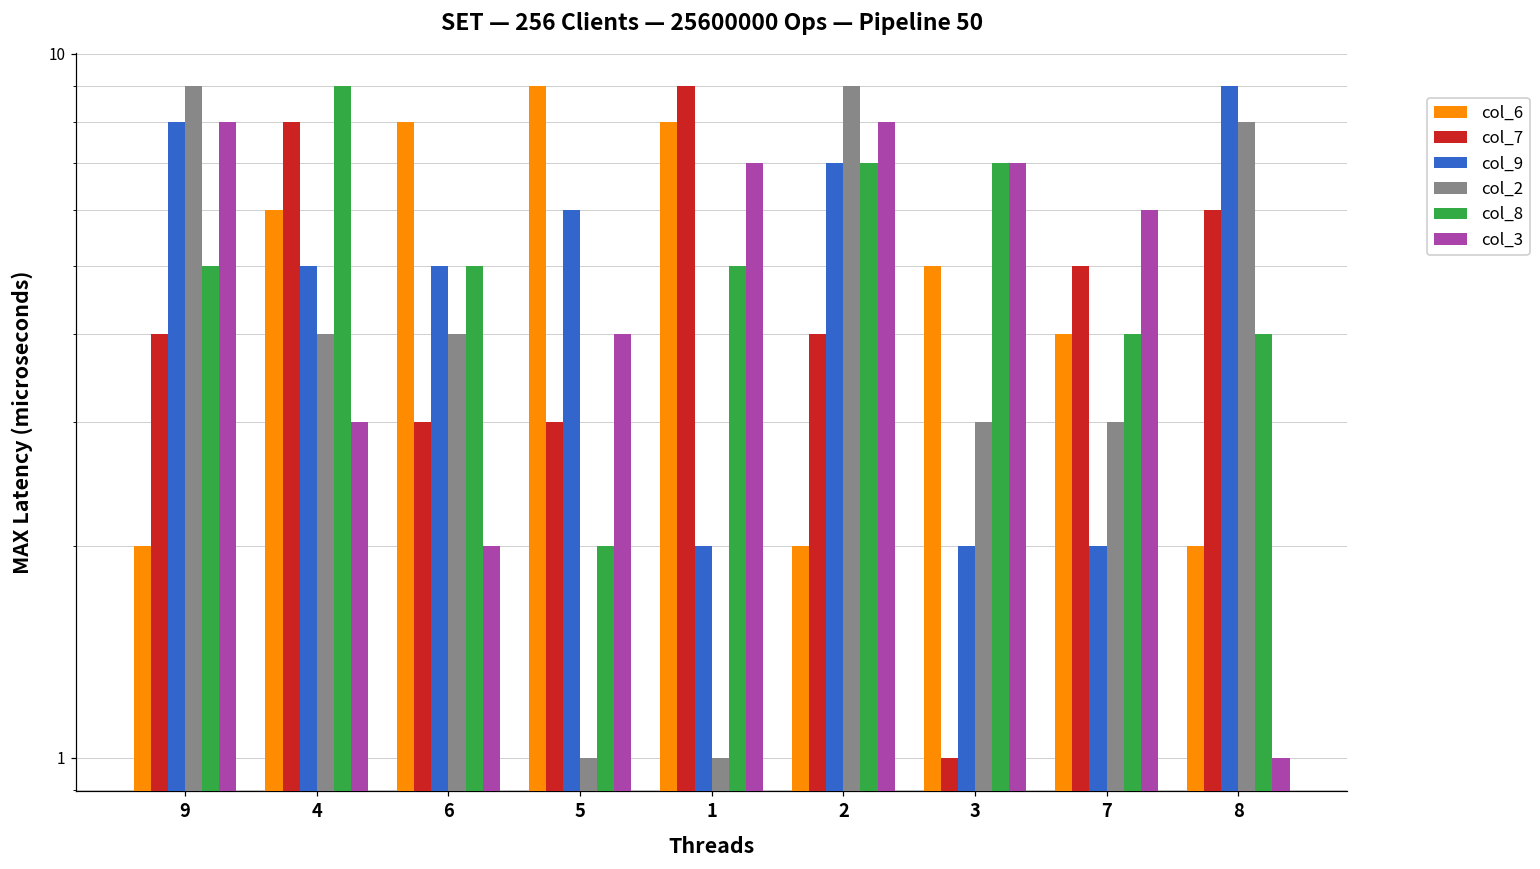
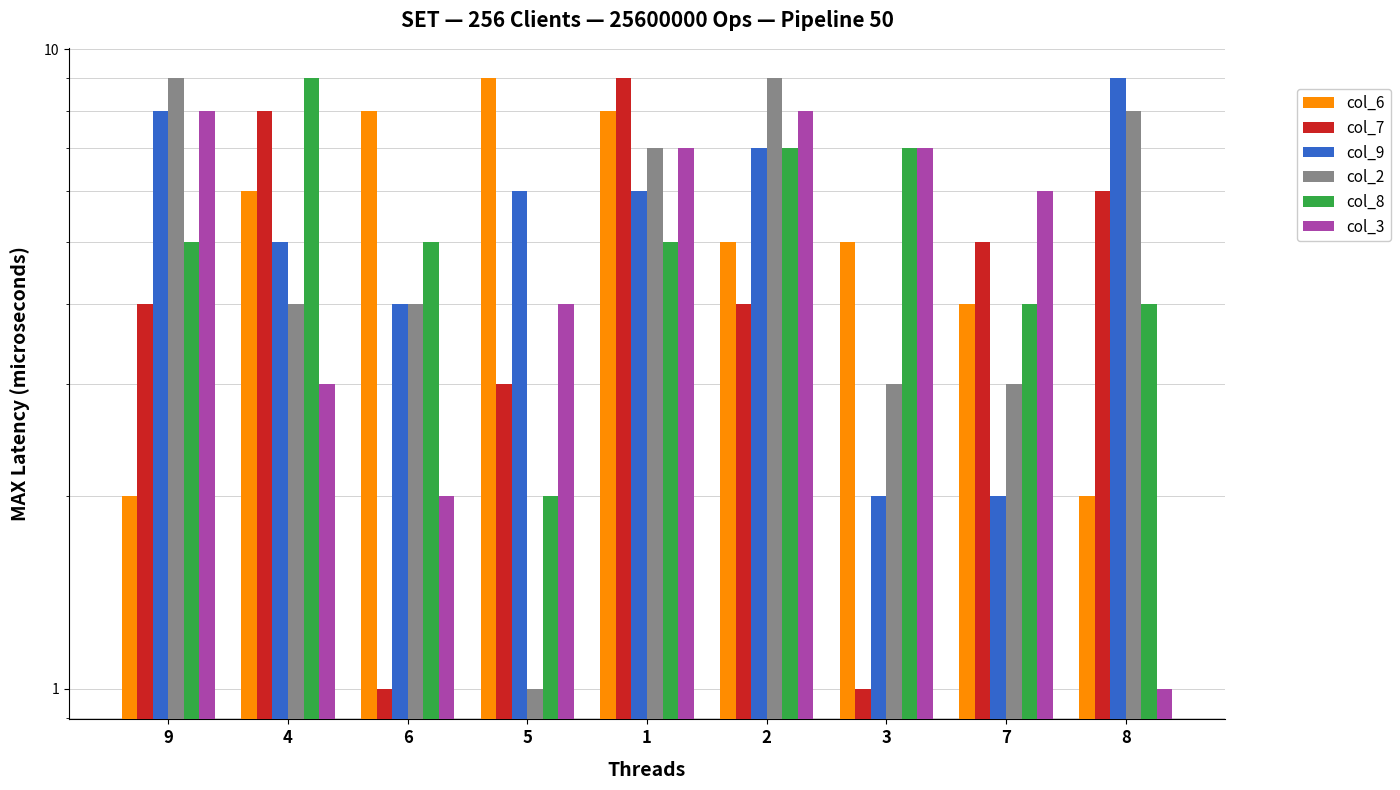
col_7, 6: 3 -> 1
col_9, 6: 5 -> 4
col_9, 1: 2 -> 6
col_2, 1: 1 -> 7
col_6, 2: 2 -> 5
